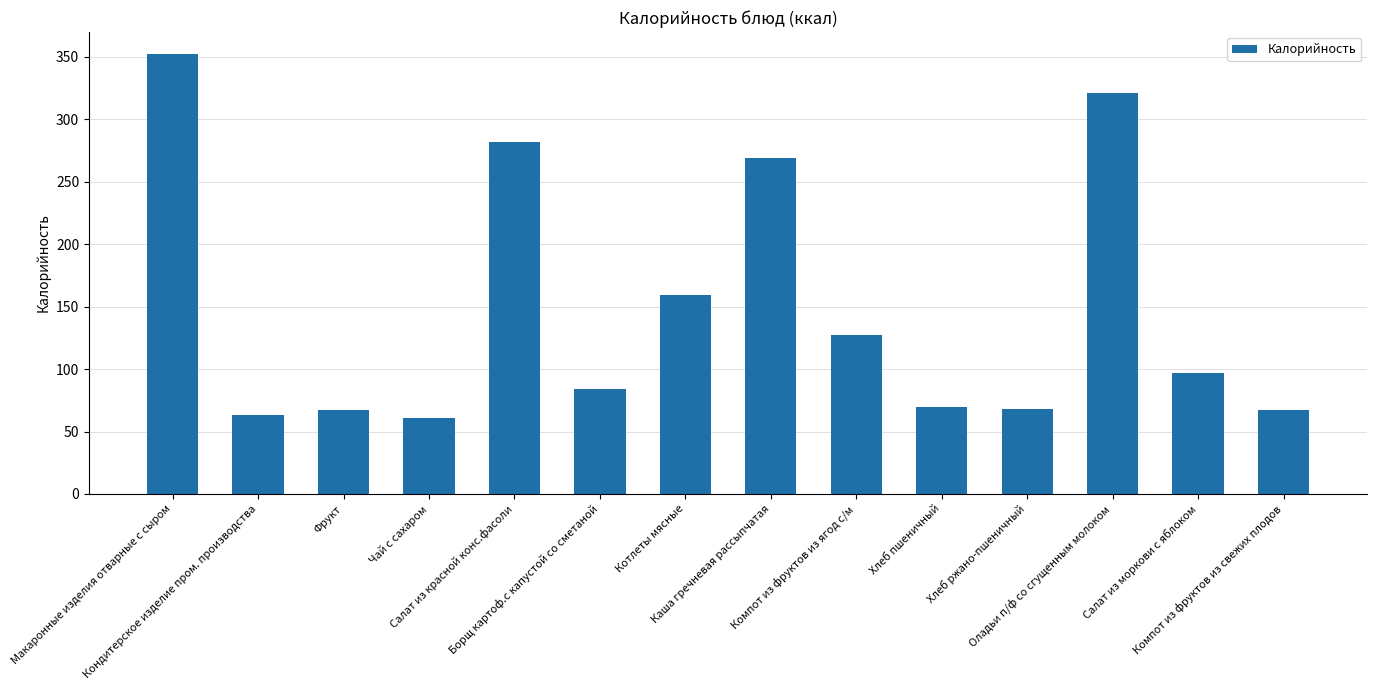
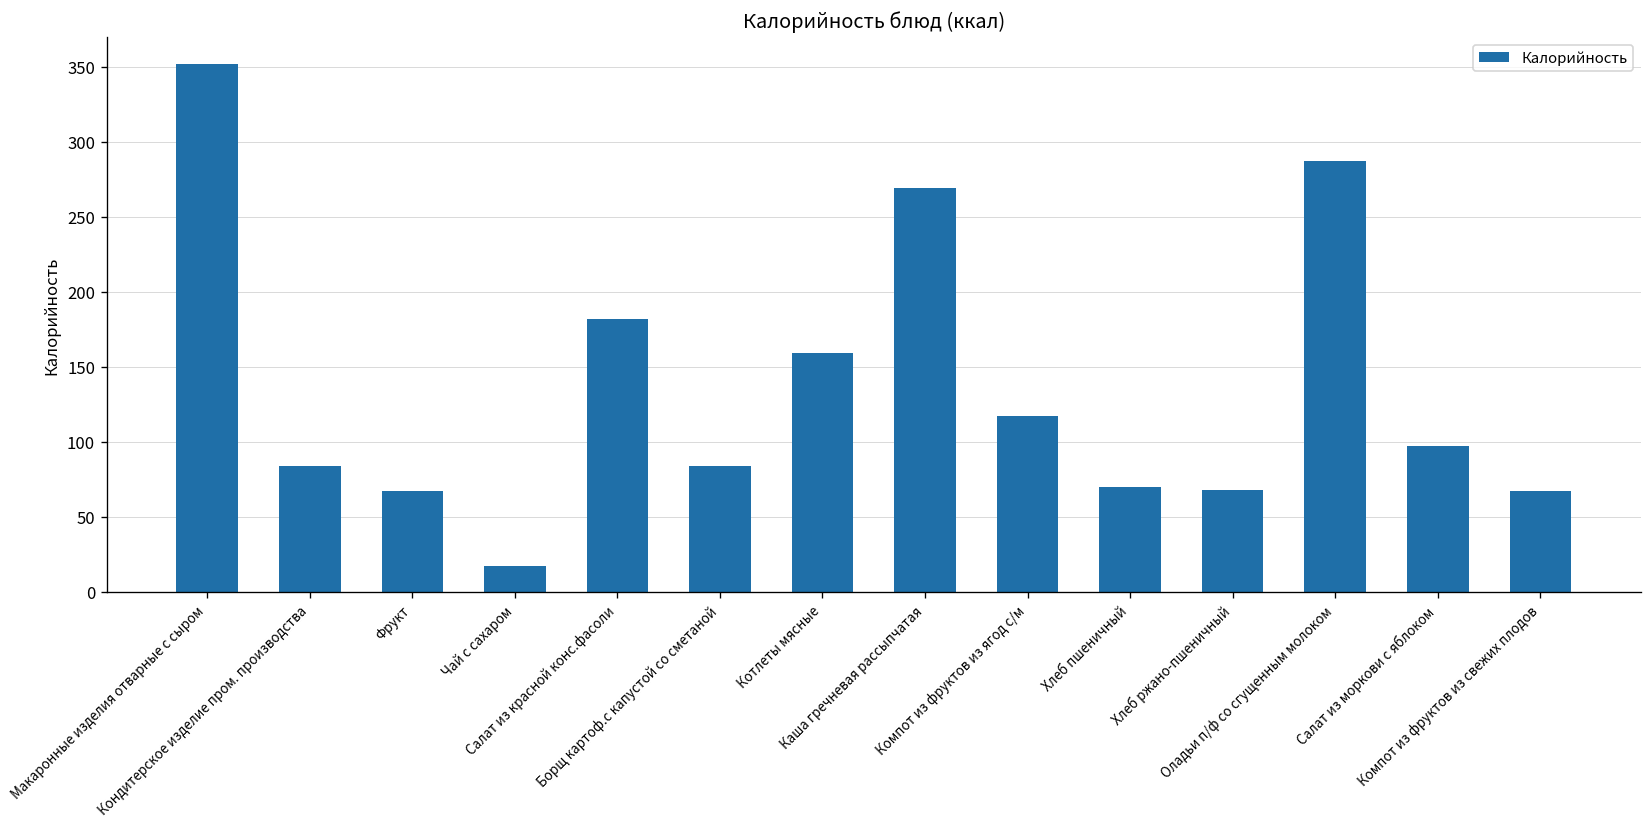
Кондитерское изделие пром. производства: 63 -> 84
Чай с сахаром: 61 -> 17
Салат из красной конс.фасоли: 282 -> 182
Компот из фруктов из ягод с/м: 127 -> 118
Оладьи п/ф со сгущенным молоком: 321 -> 287
